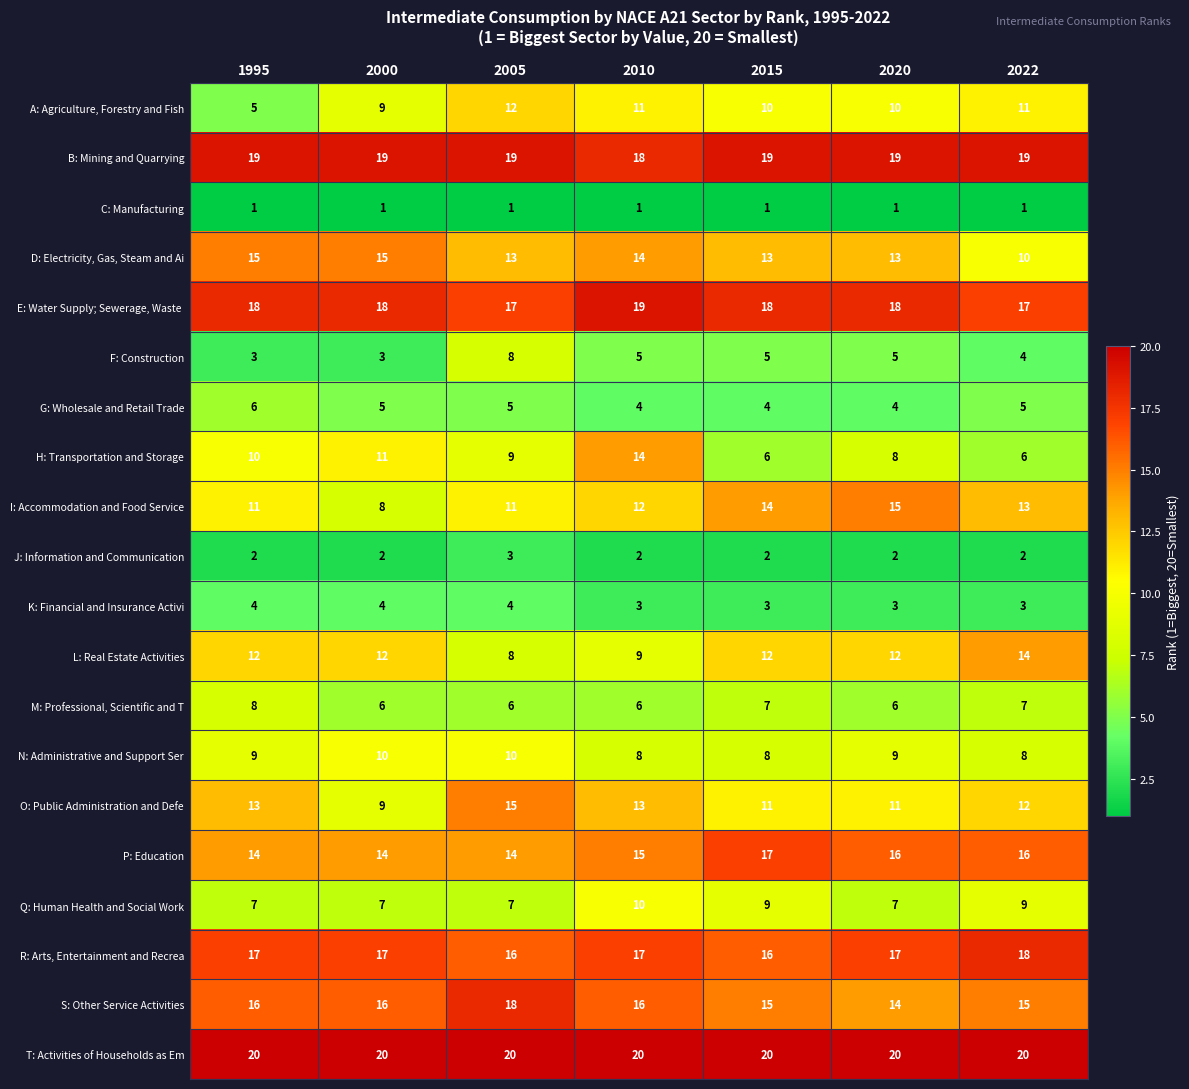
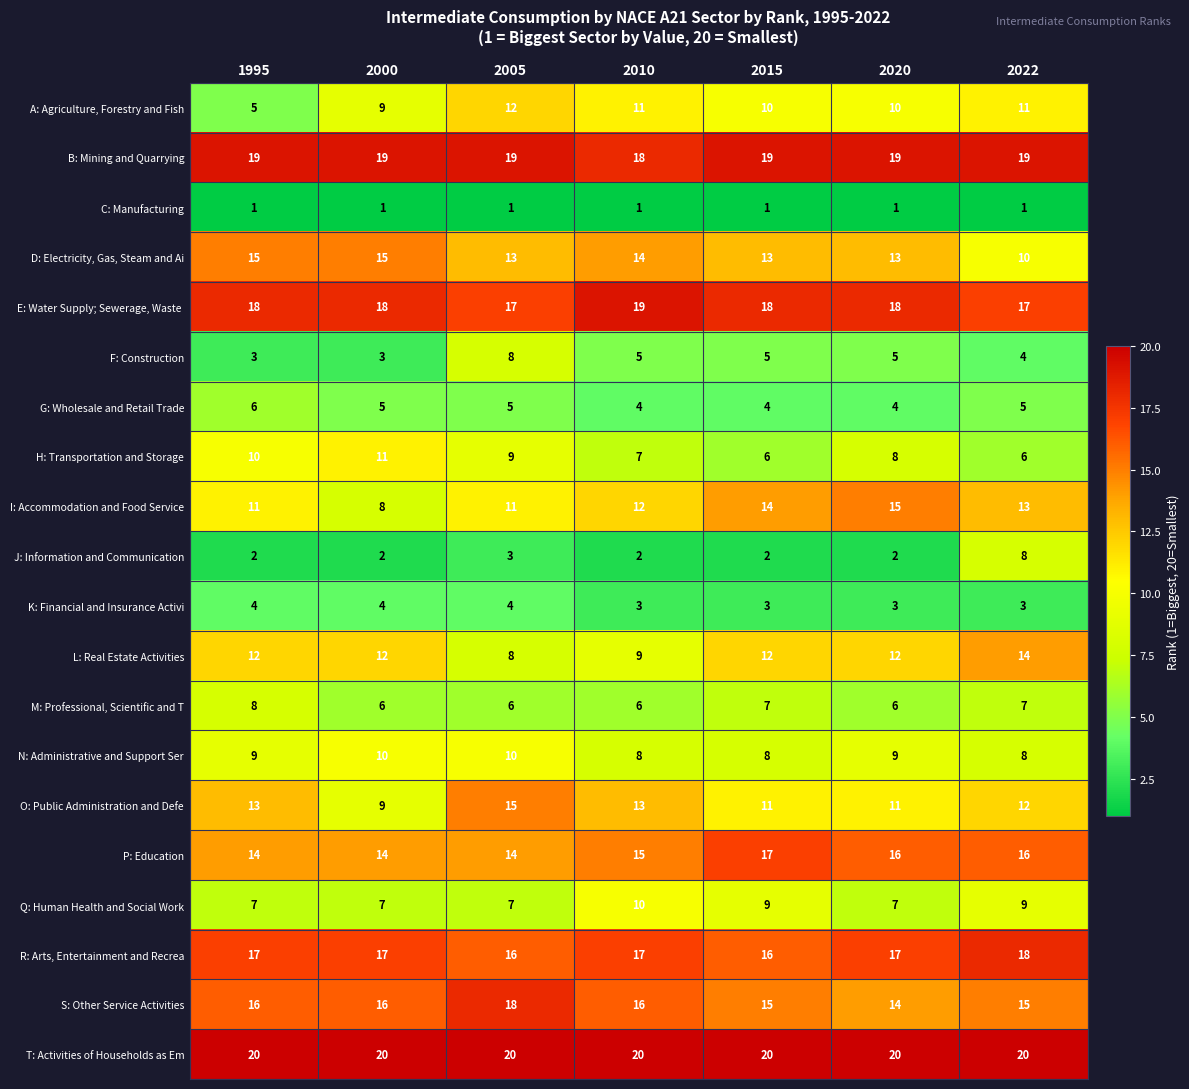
H: Transportation and Storage, 2010: 14 -> 7
J: Information and Communication, 2022: 2 -> 8
